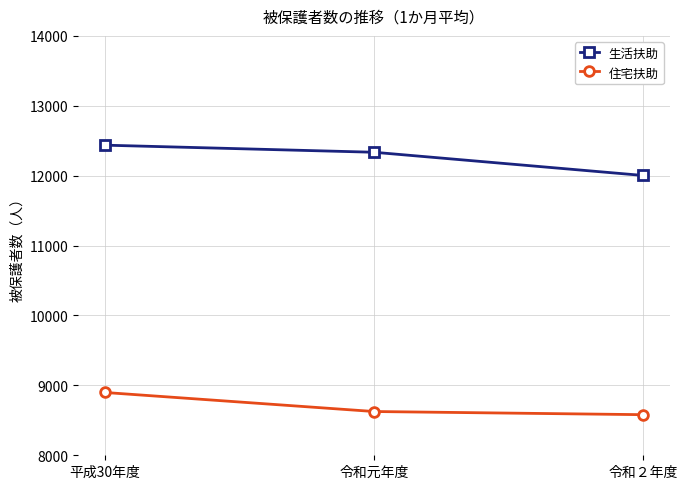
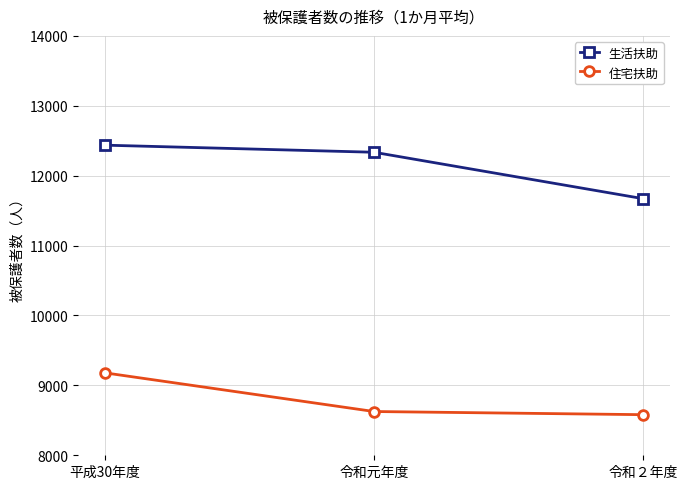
住宅扶助, 平成30年度: 8900 -> 9200
生活扶助, 令和２年度: 12000 -> 11700
